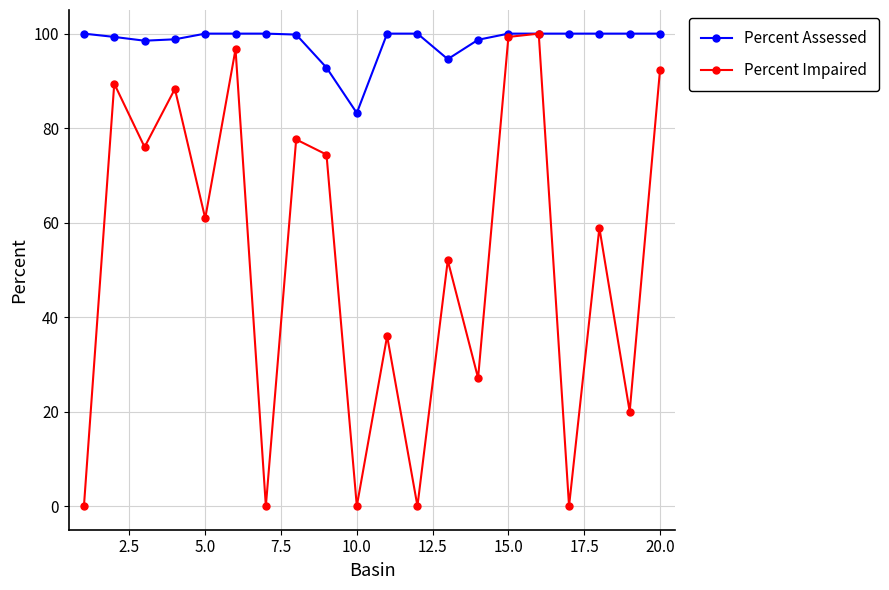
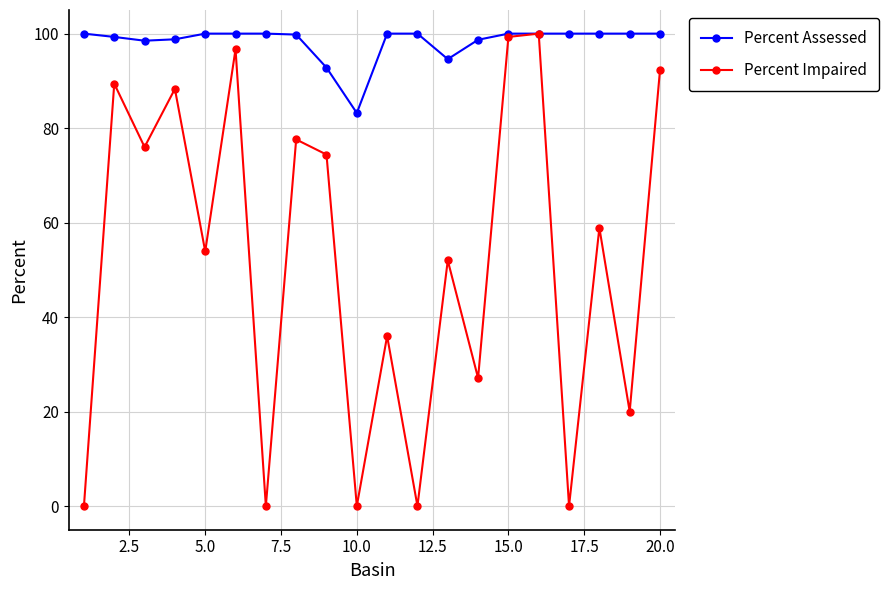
Percent Impaired, 5.0: 61 -> 54
